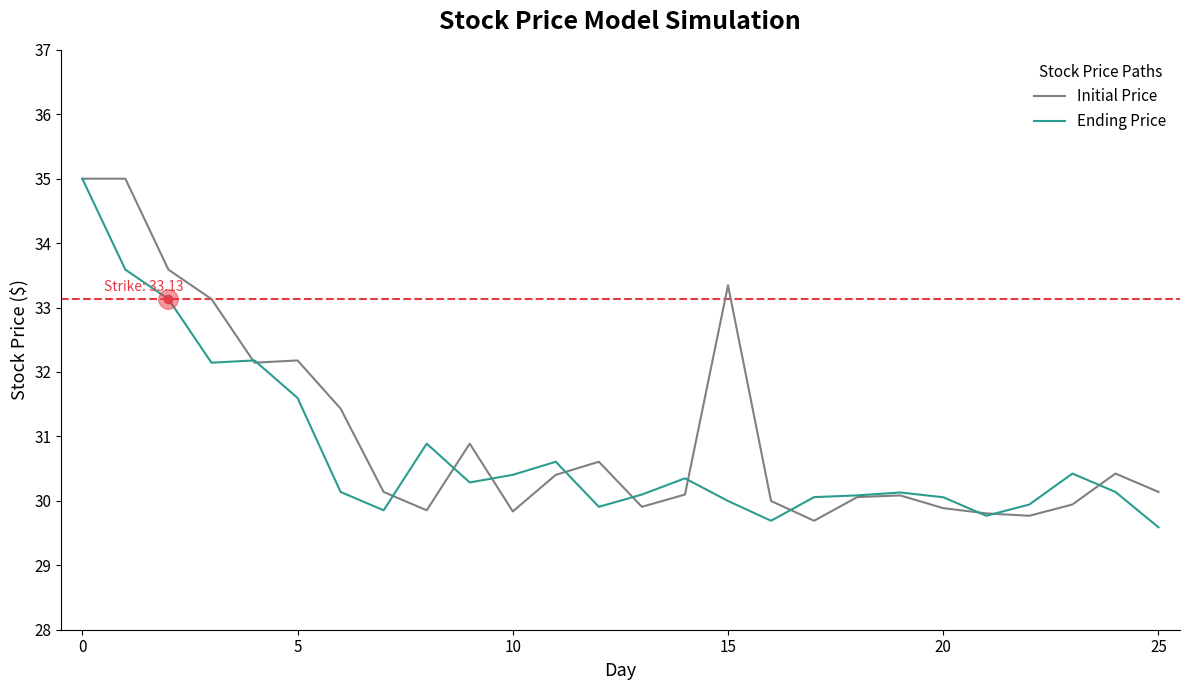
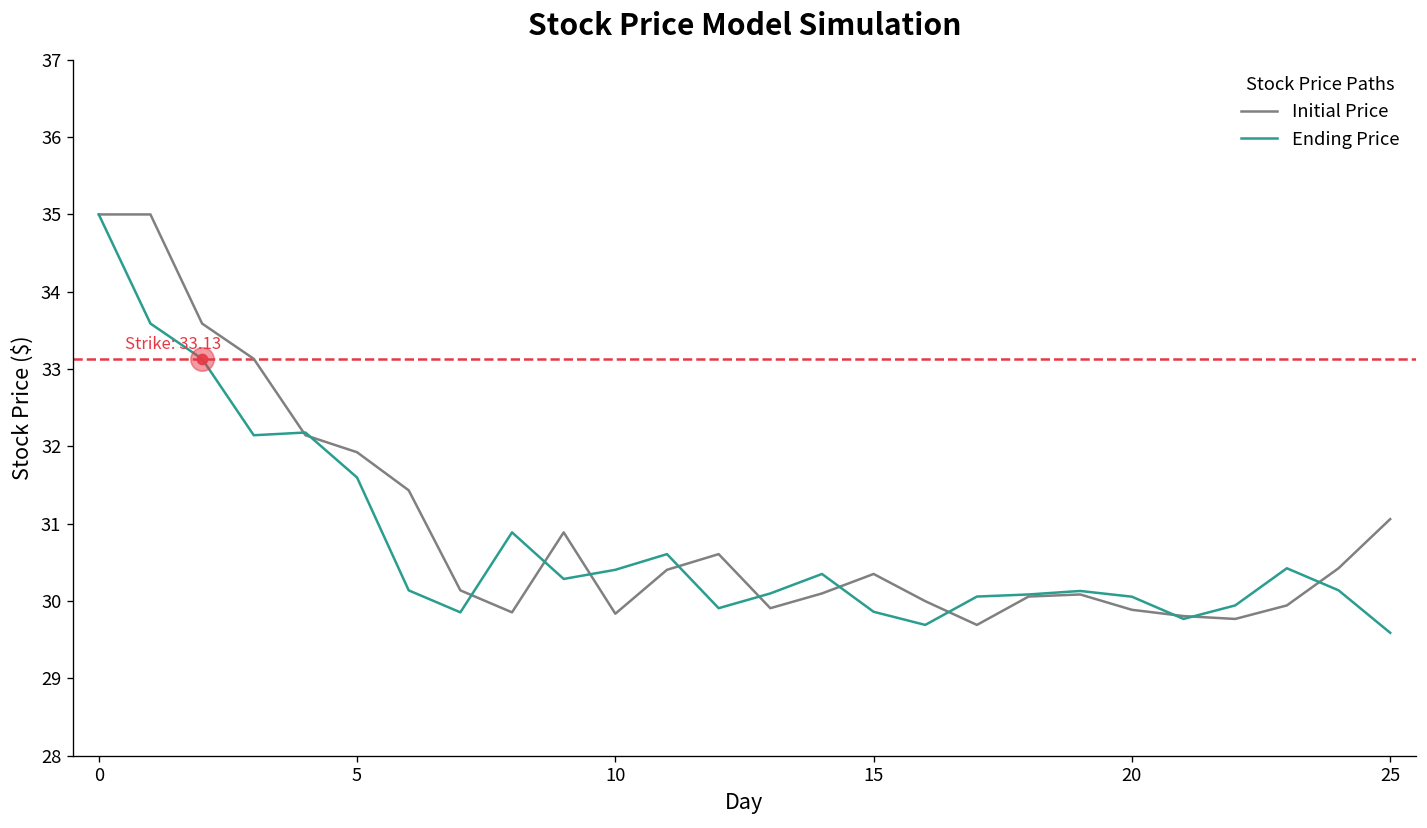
Initial Price, 5: 32.2 -> 31.9
Initial Price, 15: 33.3 -> 30.4
Ending Price, 15: 30.0 -> 29.9
Initial Price, 25: 30.1 -> 31.1
